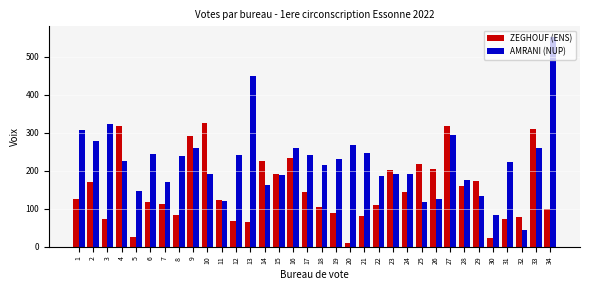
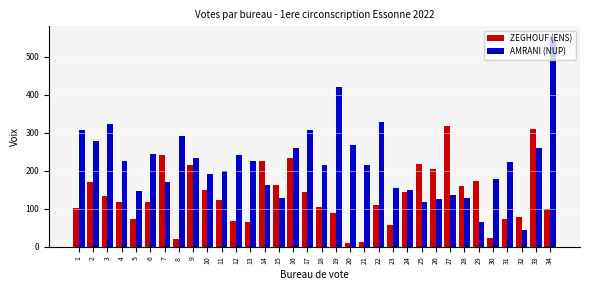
ZEGHOUF (ENS), 1: 130 -> 100
ZEGHOUF (ENS), 3: 70 -> 130
ZEGHOUF (ENS), 4: 320 -> 120
ZEGHOUF (ENS), 5: 30 -> 70
ZEGHOUF (ENS), 7: 110 -> 240
ZEGHOUF (ENS), 8: 80 -> 20
AMRANI (NUP), 8: 240 -> 290
ZEGHOUF (ENS), 9: 290 -> 220
AMRANI (NUP), 9: 260 -> 230
ZEGHOUF (ENS), 10: 330 -> 150
AMRANI (NUP), 11: 120 -> 200
AMRANI (NUP), 13: 450 -> 230
ZEGHOUF (ENS), 15: 190 -> 160
AMRANI (NUP), 15: 190 -> 130
AMRANI (NUP), 17: 240 -> 310
AMRANI (NUP), 19: 230 -> 420
ZEGHOUF (ENS), 21: 80 -> 10
AMRANI (NUP), 21: 250 -> 220
AMRANI (NUP), 22: 190 -> 330
ZEGHOUF (ENS), 23: 200 -> 60
AMRANI (NUP), 23: 190 -> 160
AMRANI (NUP), 24: 190 -> 150
AMRANI (NUP), 27: 300 -> 140
AMRANI (NUP), 28: 180 -> 130
AMRANI (NUP), 29: 130 -> 70
AMRANI (NUP), 30: 90 -> 180
